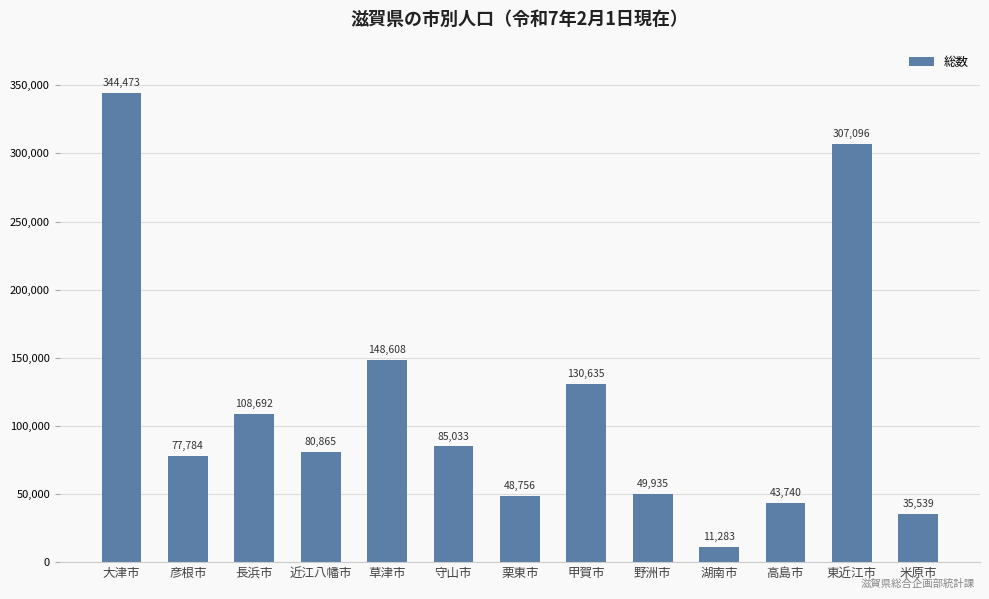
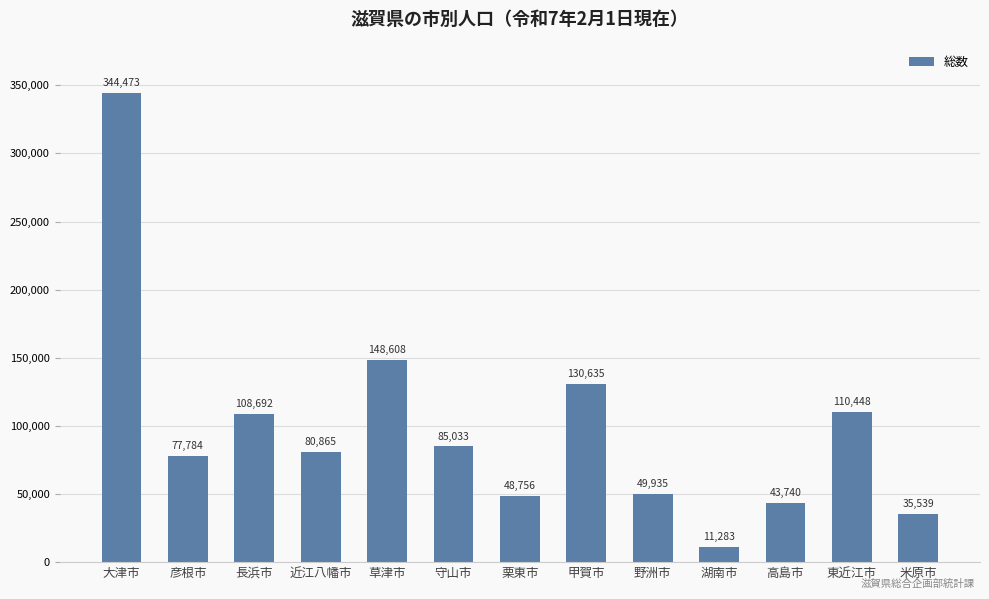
東近江市: 307,096 -> 110,448
